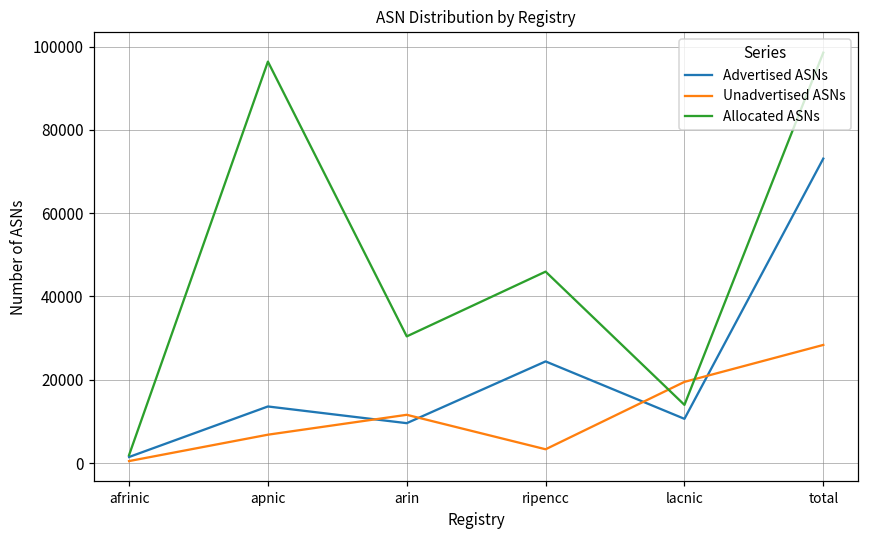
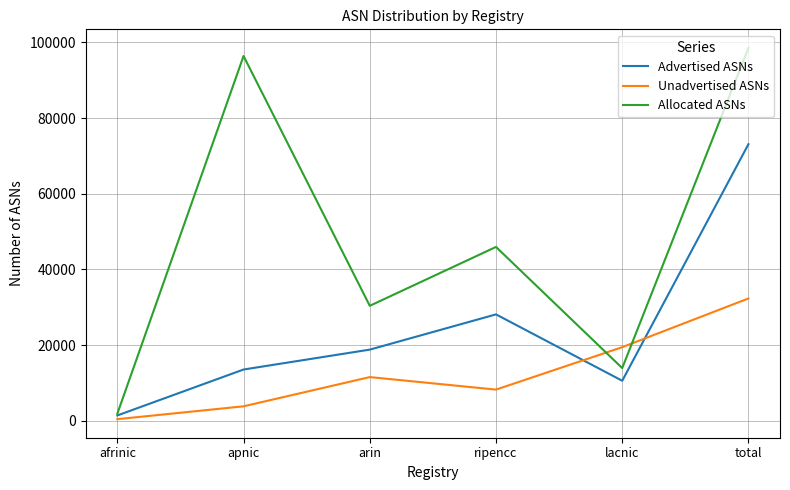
Unadvertised ASNs, apnic: 7000 -> 4000
Advertised ASNs, arin: 10000 -> 19000
Advertised ASNs, ripencc: 24000 -> 28000
Unadvertised ASNs, ripencc: 3000 -> 8000
Unadvertised ASNs, total: 28000 -> 32000
